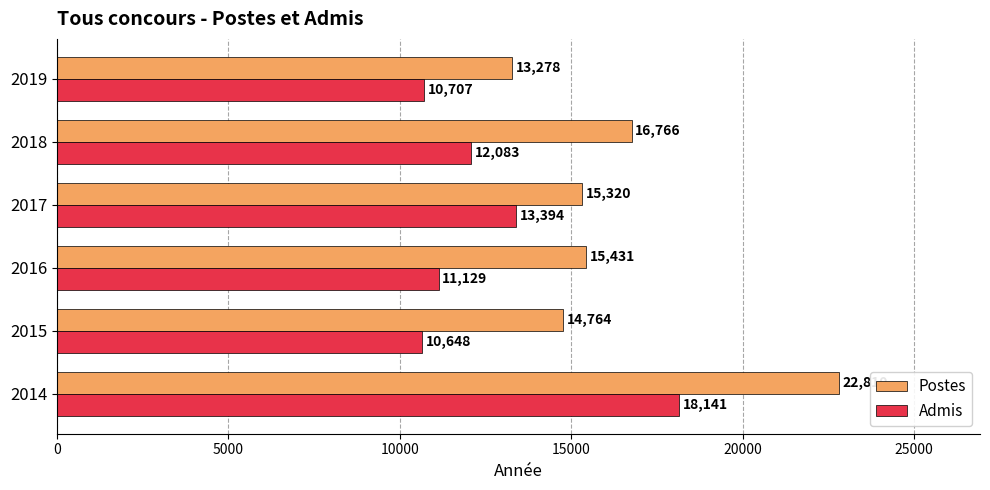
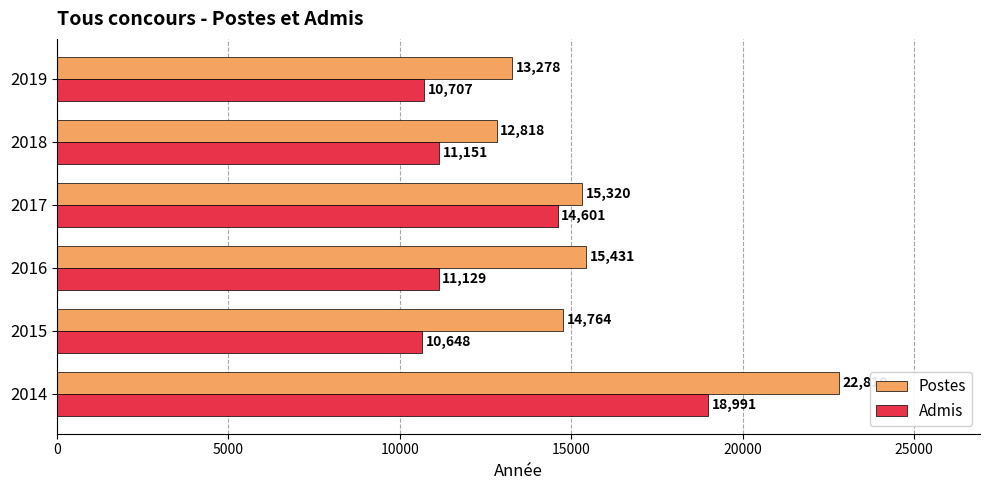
Postes, 2018: 16,766 -> 12,818
Admis, 2018: 12,083 -> 11,151
Admis, 2017: 13,394 -> 14,601
Admis, 2014: 18,141 -> 18,991
